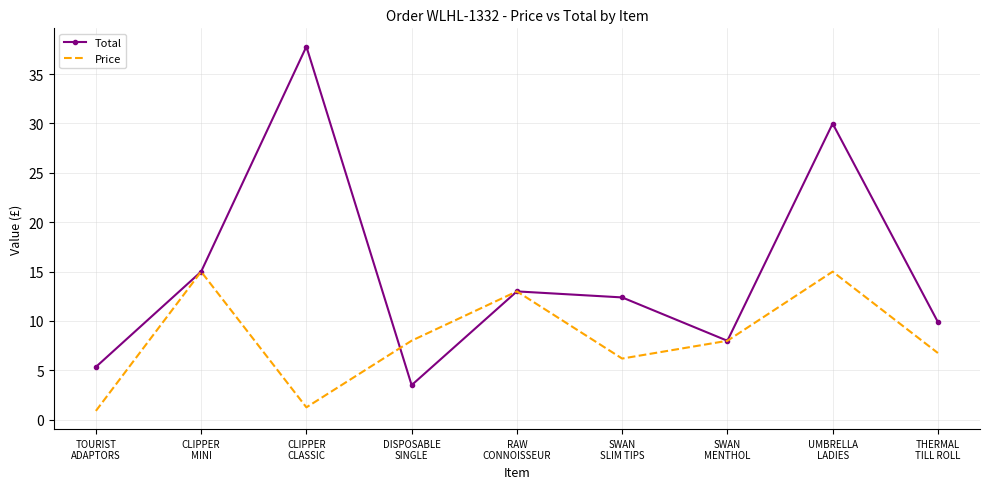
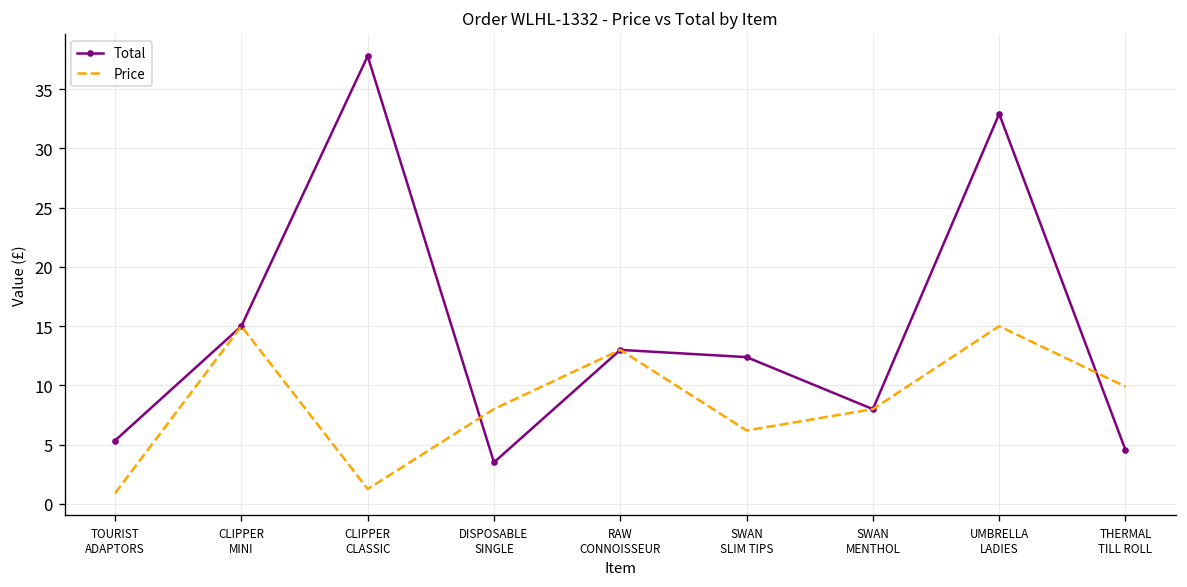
Total, UMBRELLA LADIES: 30 -> 33
Total, THERMAL TILL ROLL: 10 -> 5
Price, THERMAL TILL ROLL: 7 -> 10
